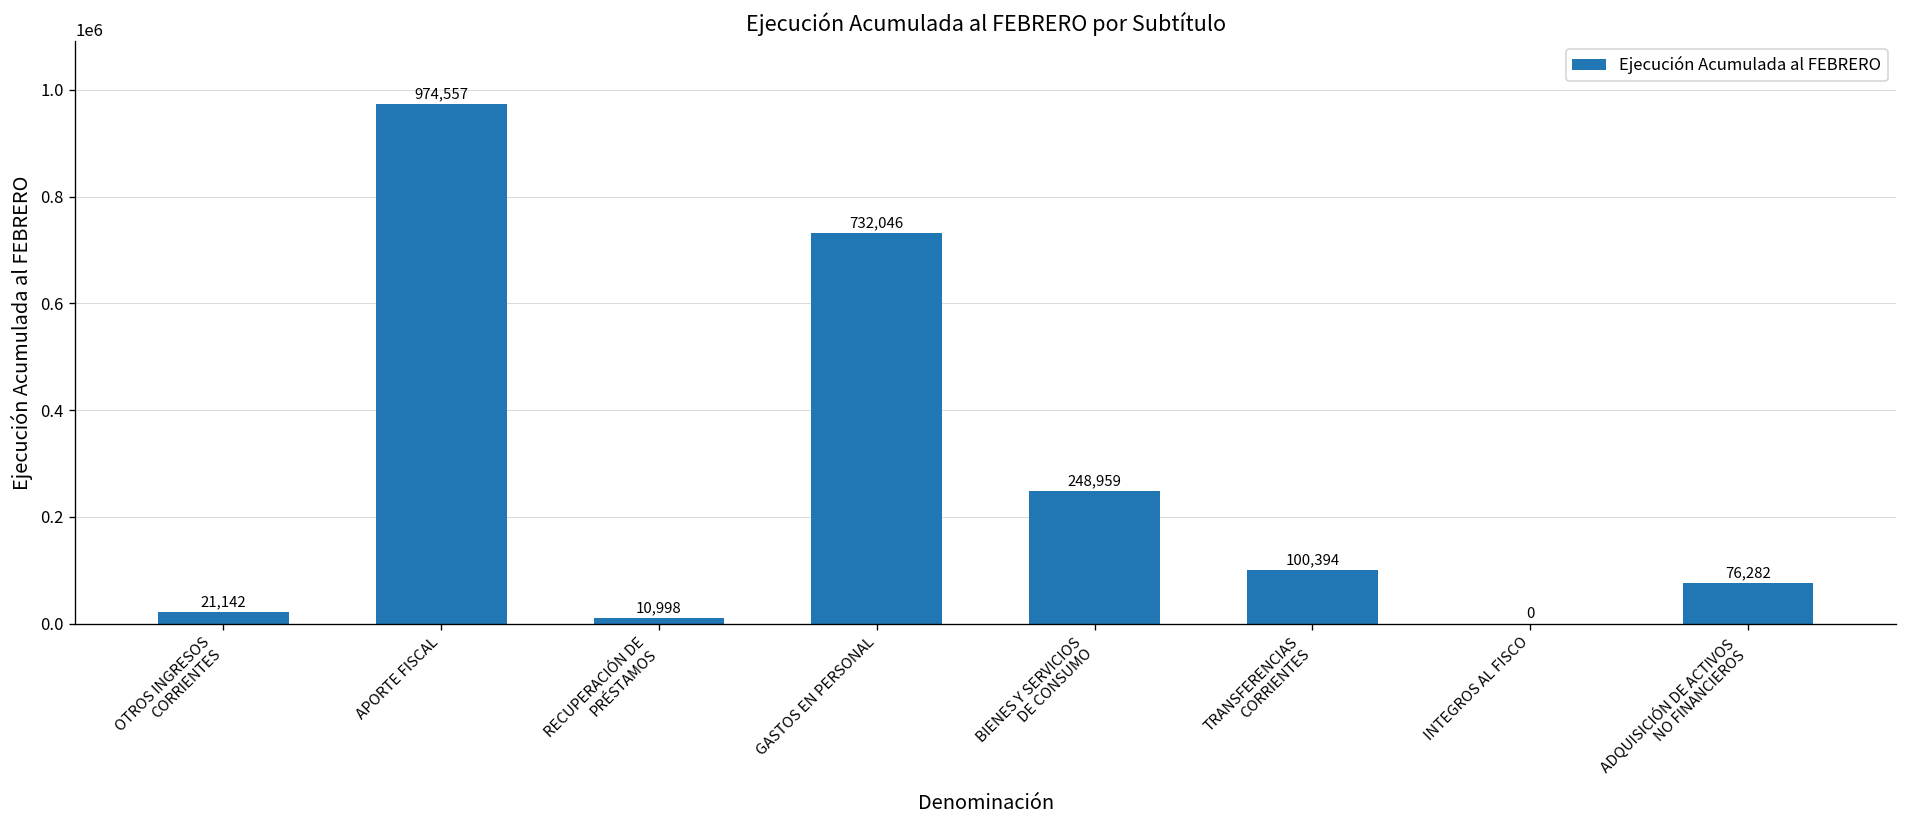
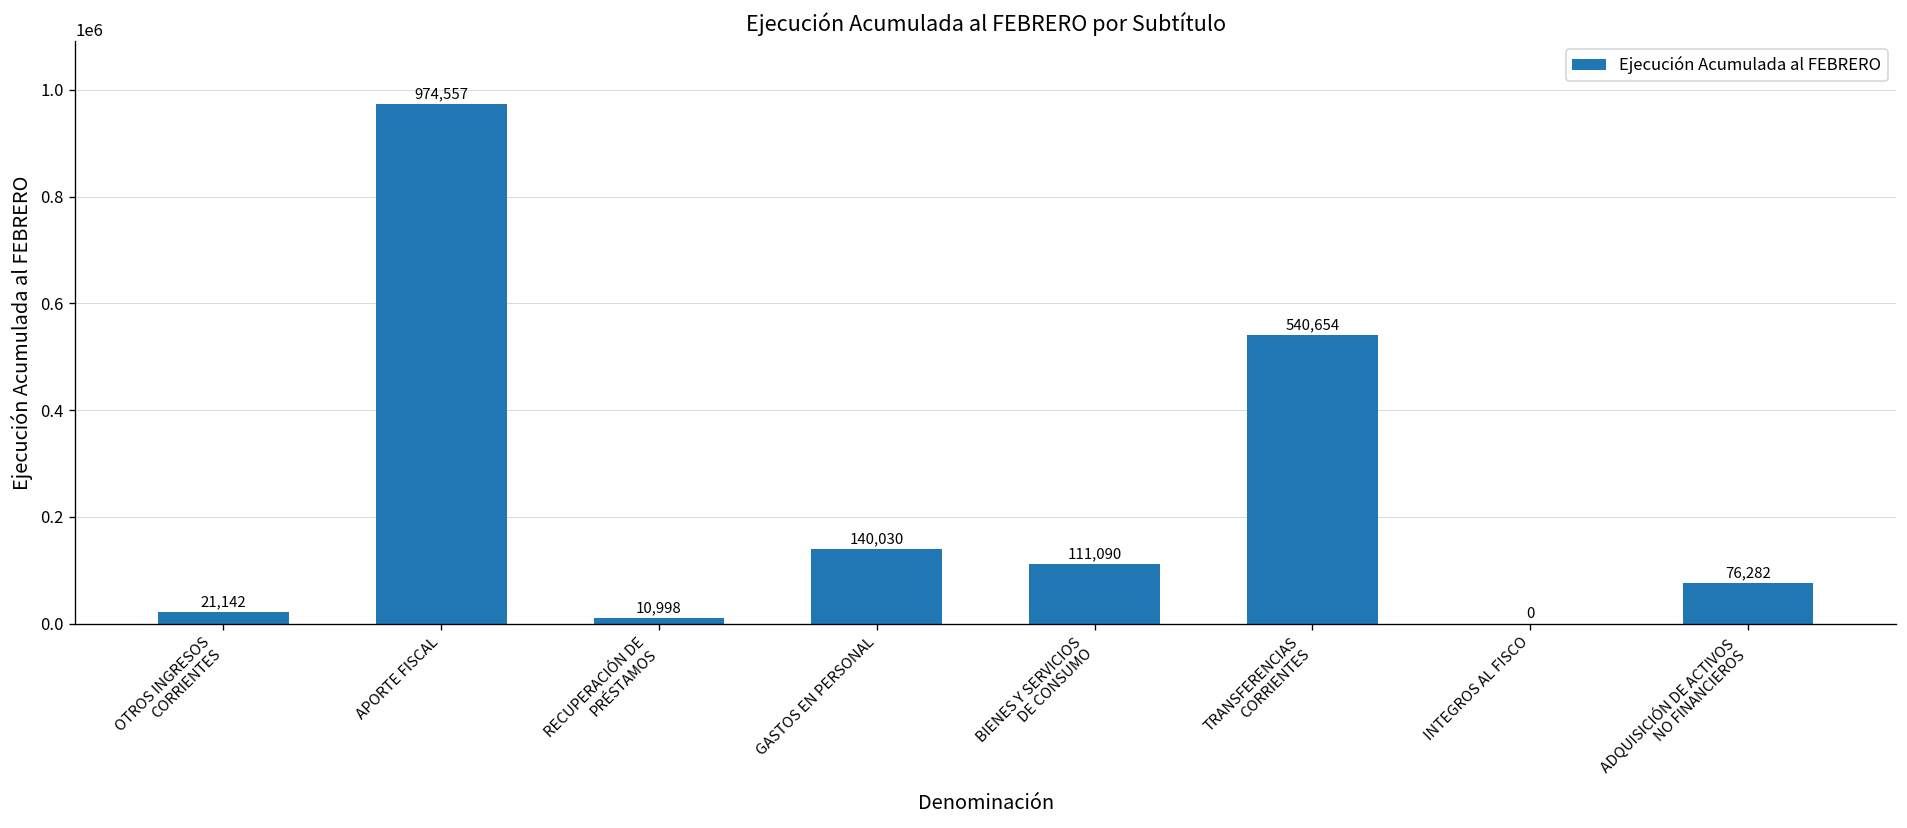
GASTOS EN PERSONAL: 732,046 -> 140,030
BIENES Y SERVICIOS DE CONSUMO: 248,959 -> 111,090
TRANSFERENCIAS CORRIENTES: 100,394 -> 540,654
